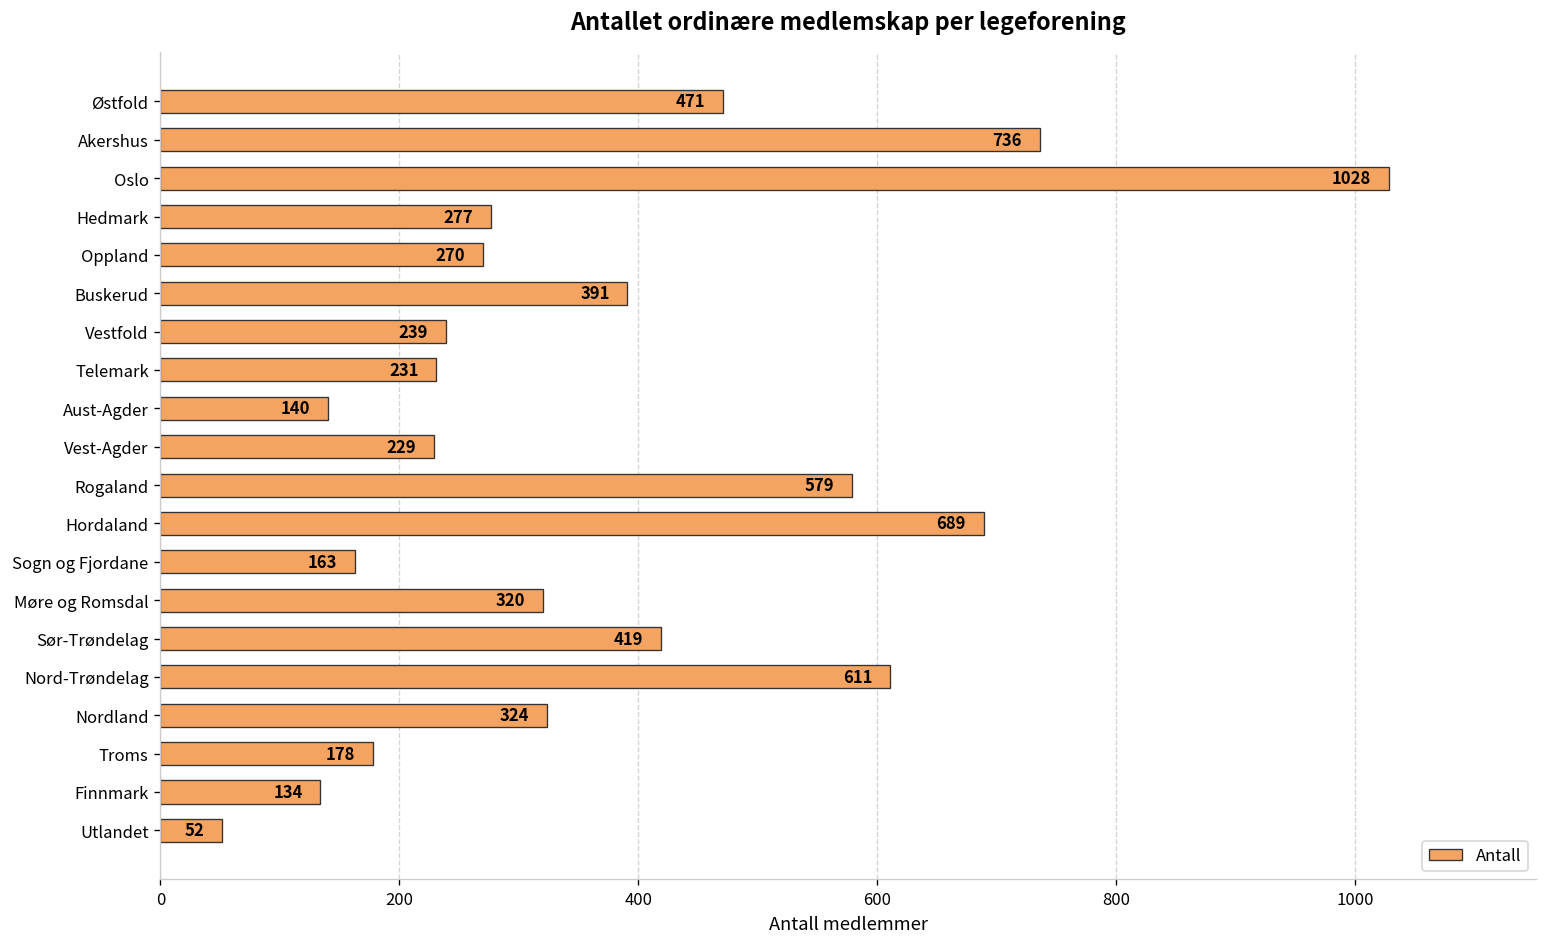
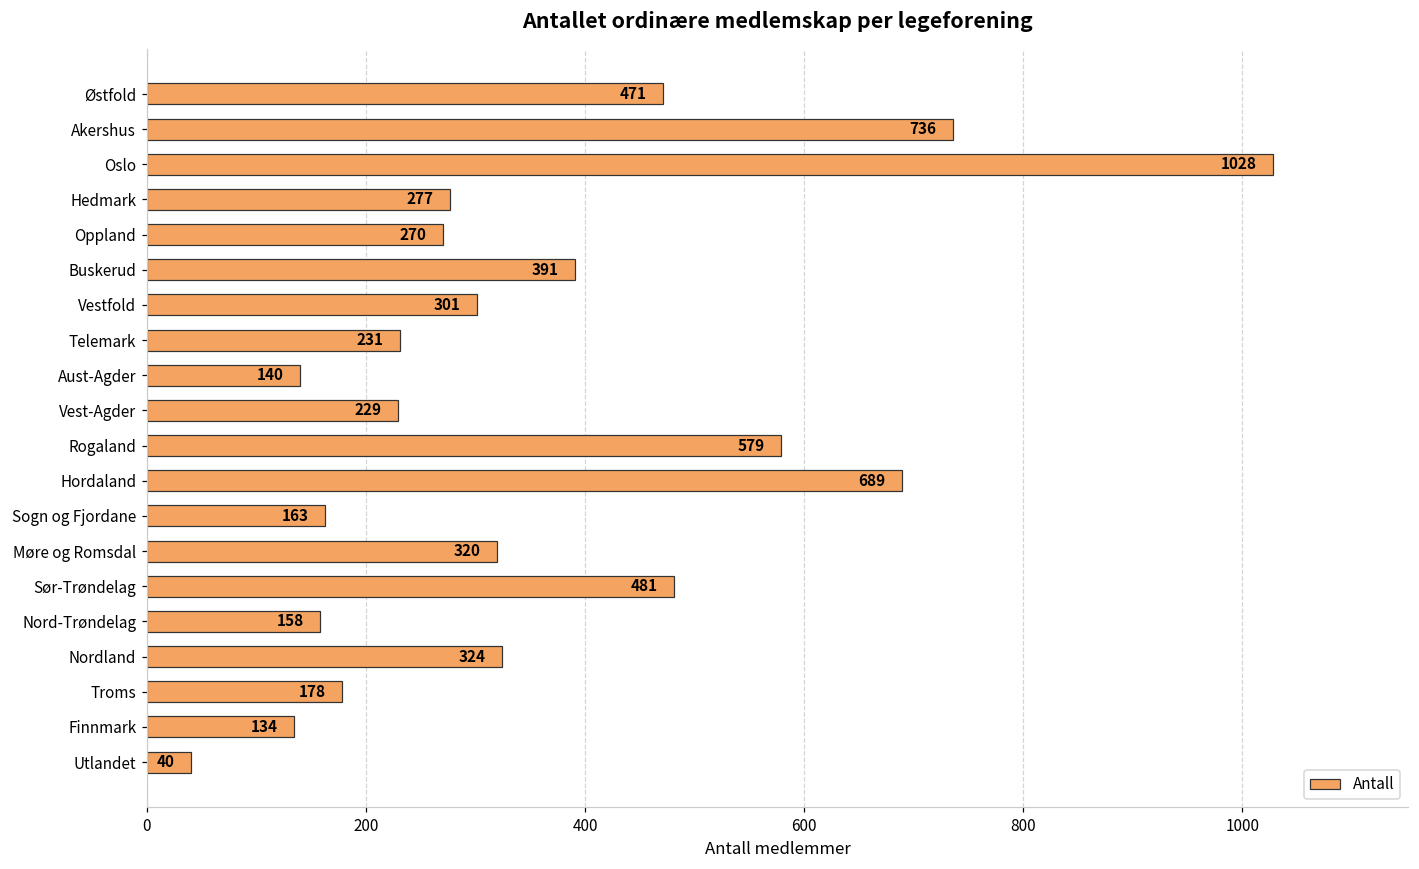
Vestfold: 239 -> 301
Sør-Trøndelag: 419 -> 481
Nord-Trøndelag: 611 -> 158
Utlandet: 52 -> 40
